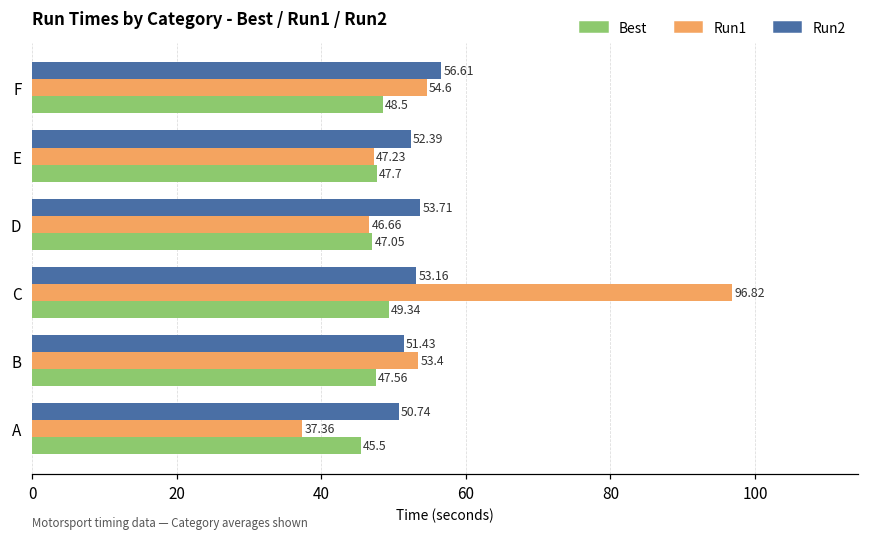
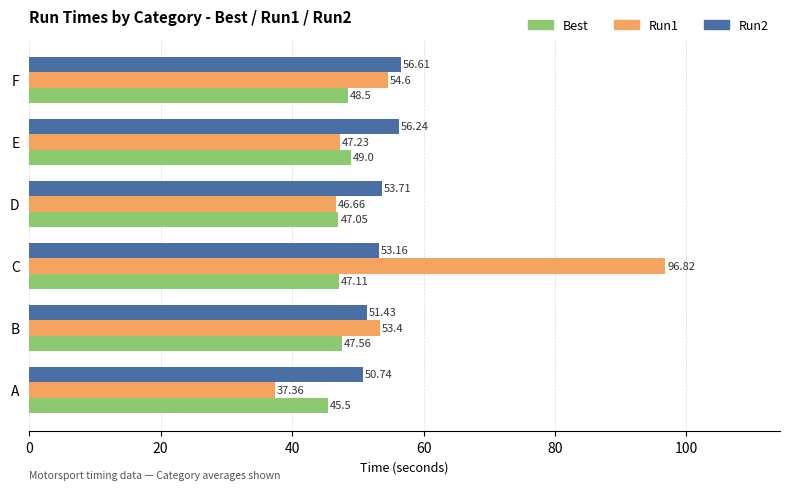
Run2, E: 52.39 -> 56.24
Best, E: 47.7 -> 49.0
Best, C: 49.34 -> 47.11
